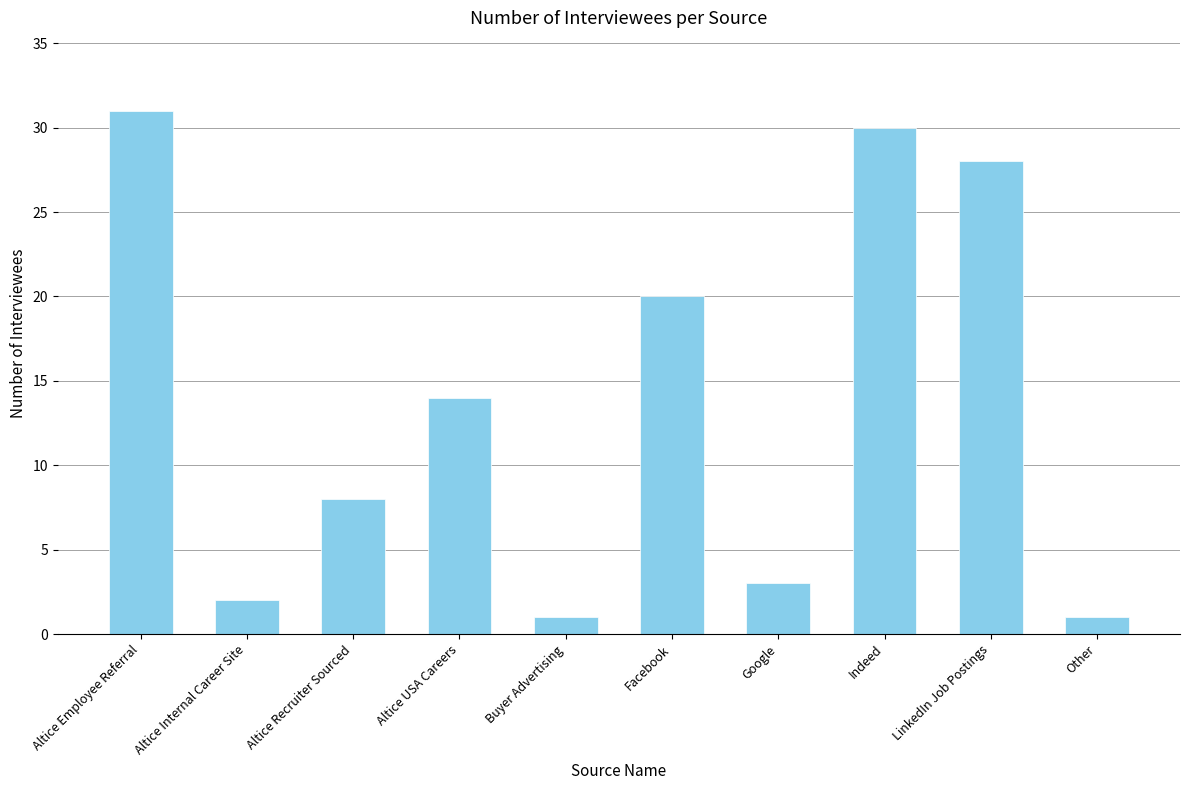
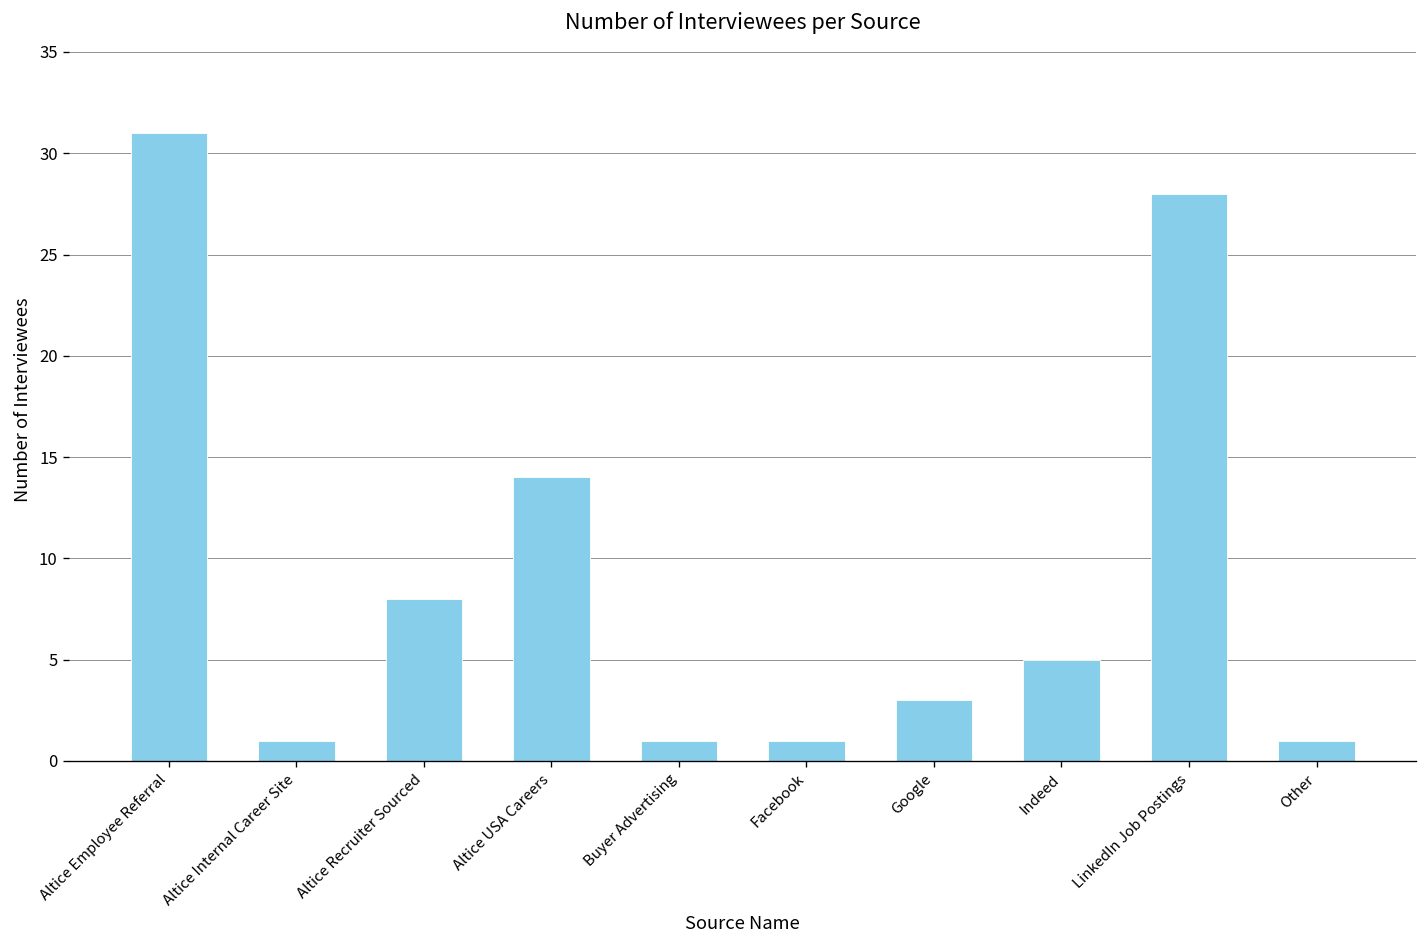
Altice Internal Career Site: 2 -> 1
Facebook: 20 -> 1
Indeed: 30 -> 5
